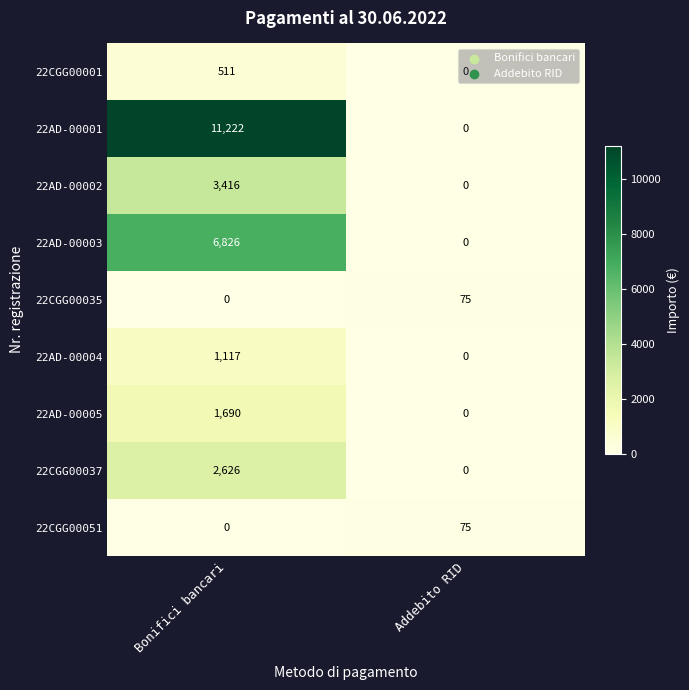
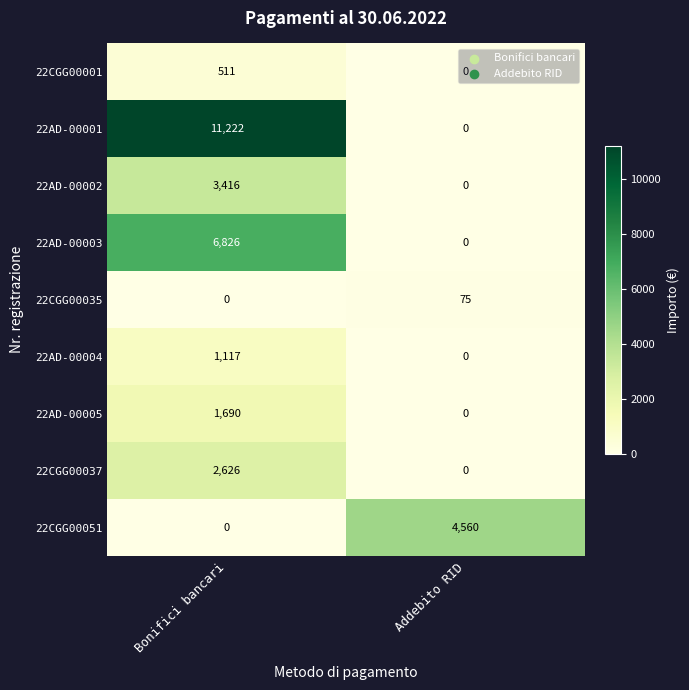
22CGG00051, Addebito RID: 75 -> 4,560
